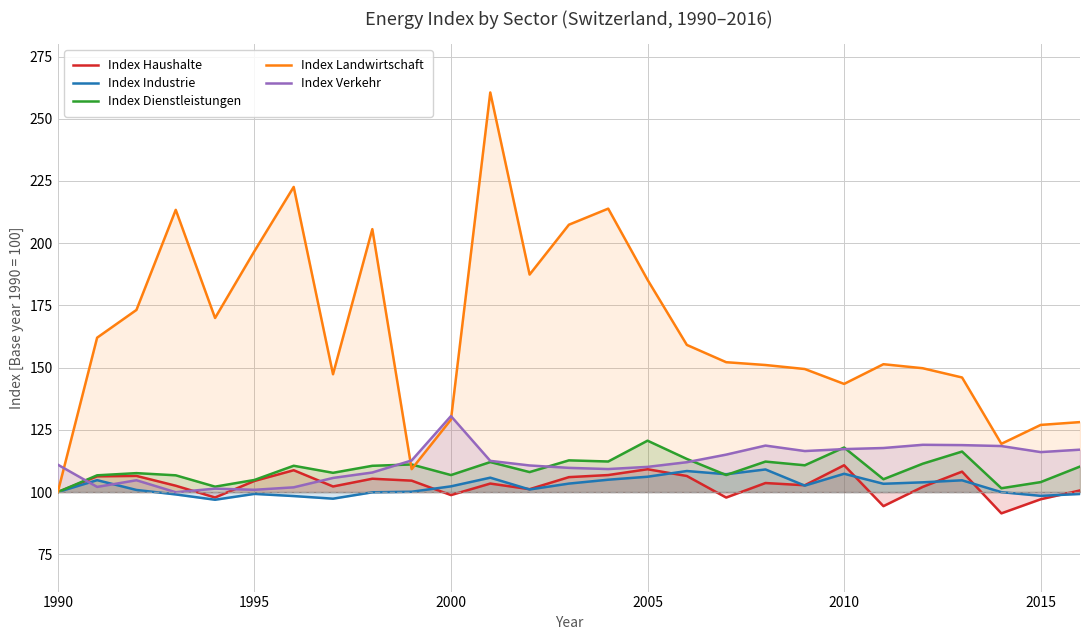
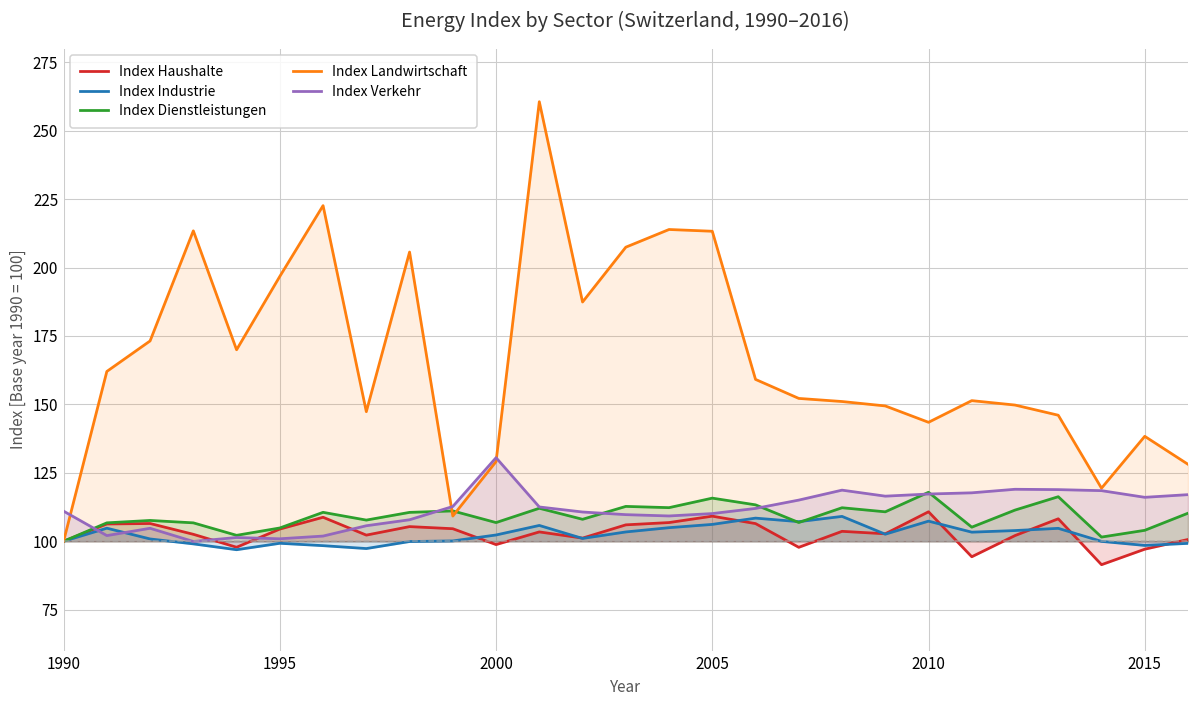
Index Dienstleistungen, 2005: 121 -> 116
Index Landwirtschaft, 2005: 185 -> 213
Index Landwirtschaft, 2015: 127 -> 138
